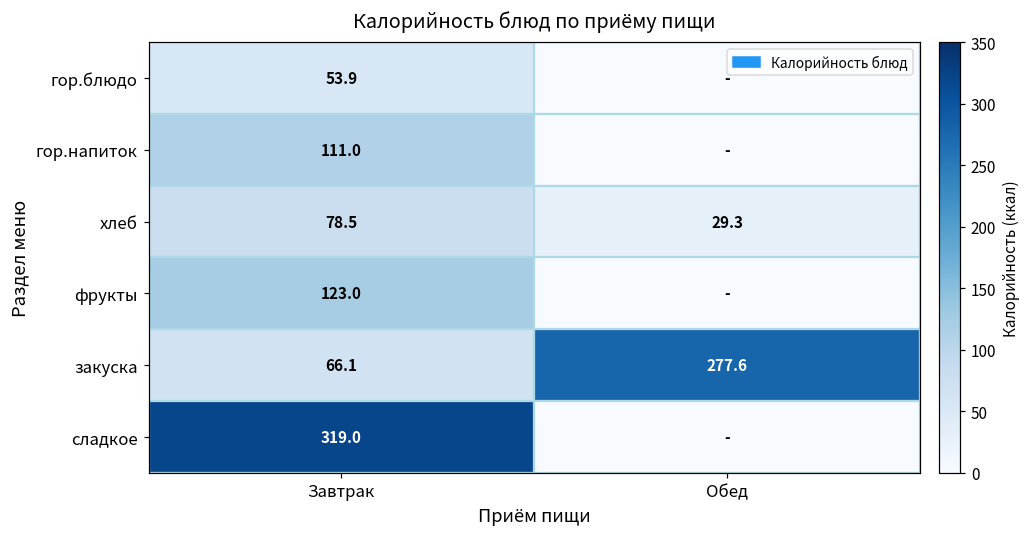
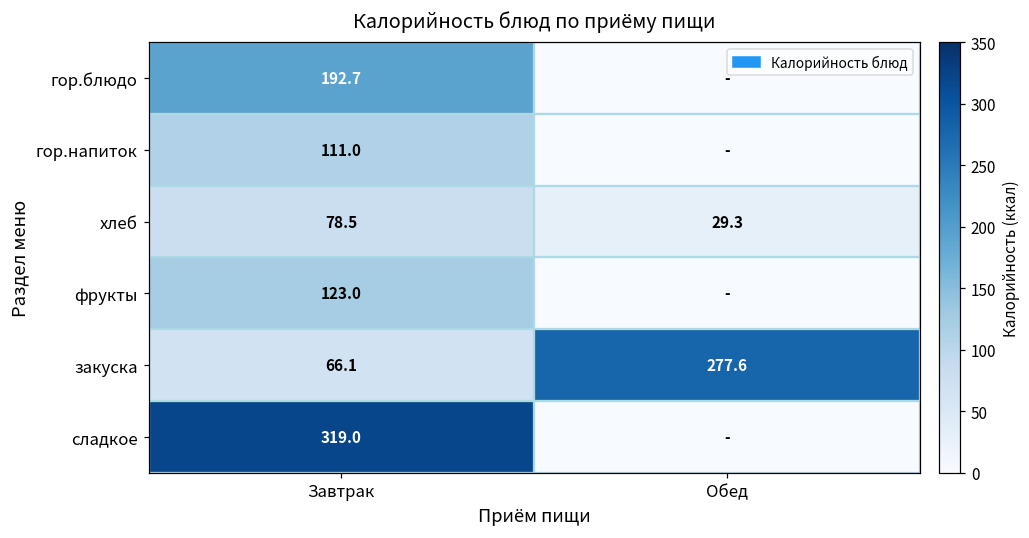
гор.блюдо, Завтрак: 53.9 -> 192.7
